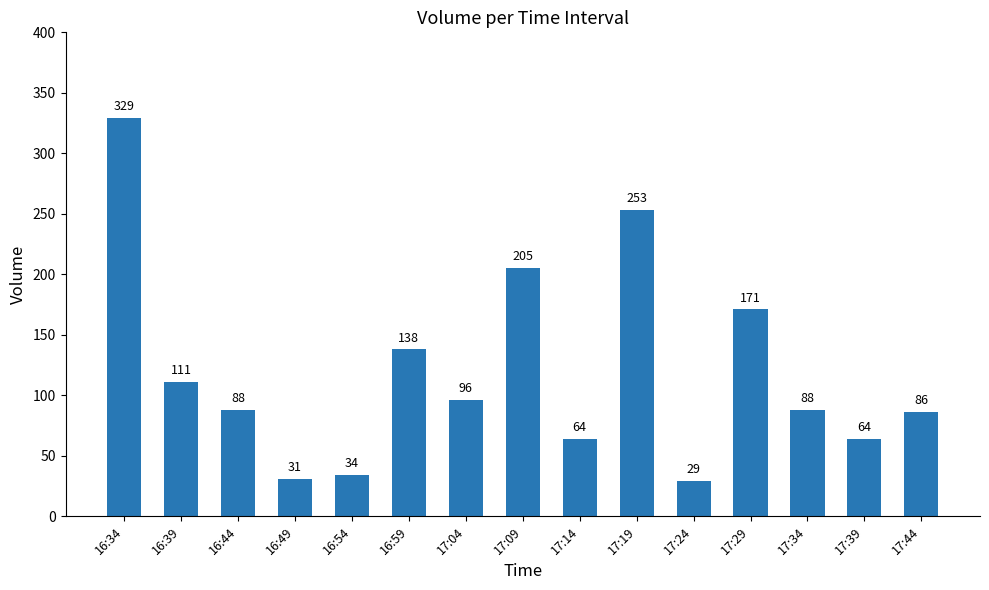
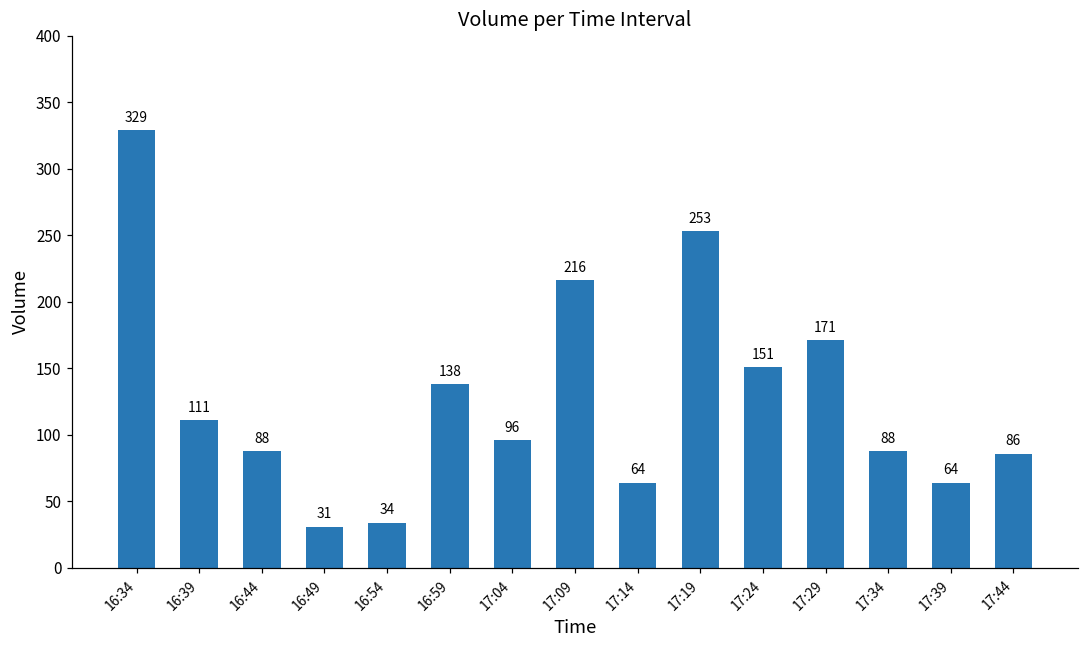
17:09: 205 -> 216
17:24: 29 -> 151
